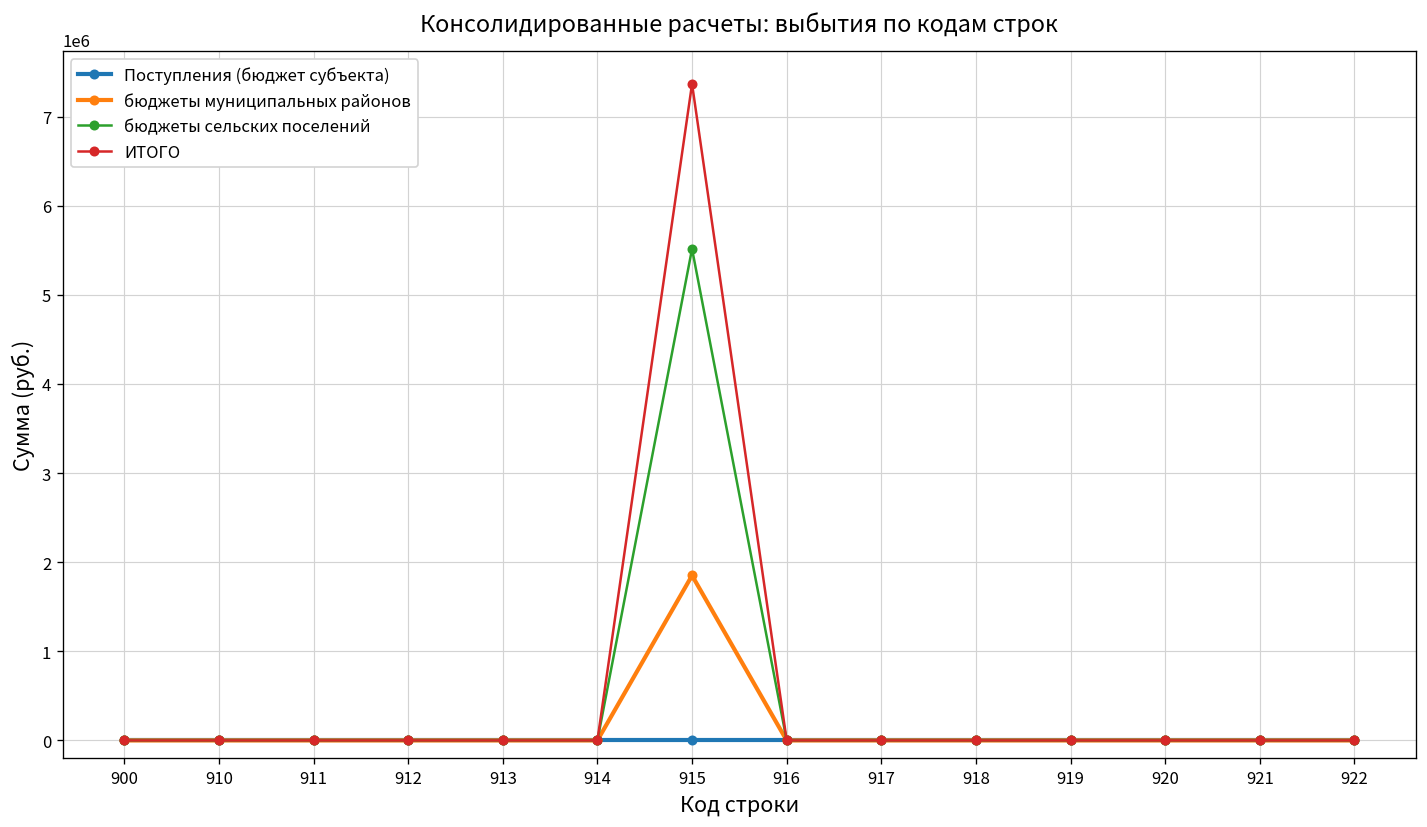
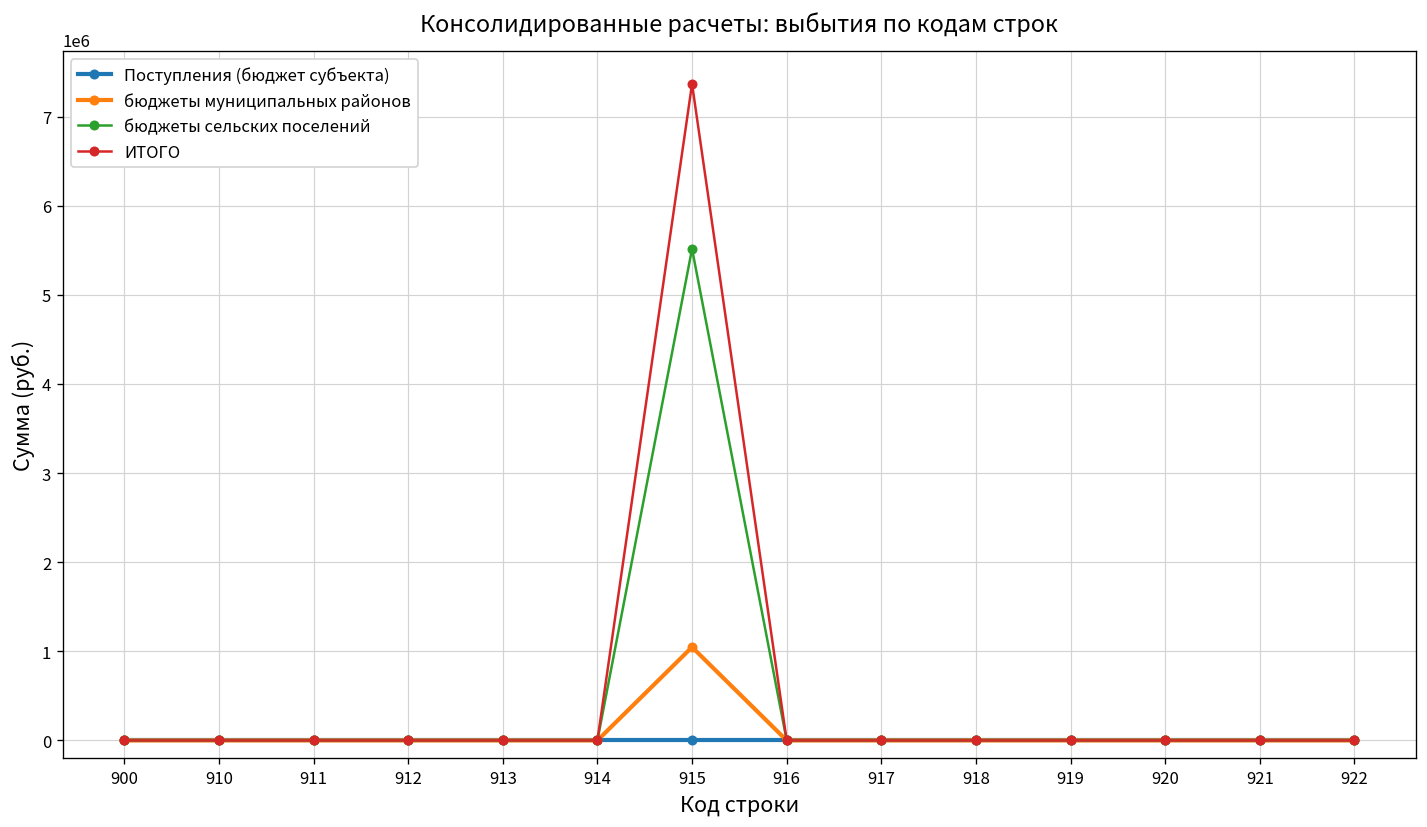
бюджеты муниципальных районов, 915: 1900000 -> 1000000
